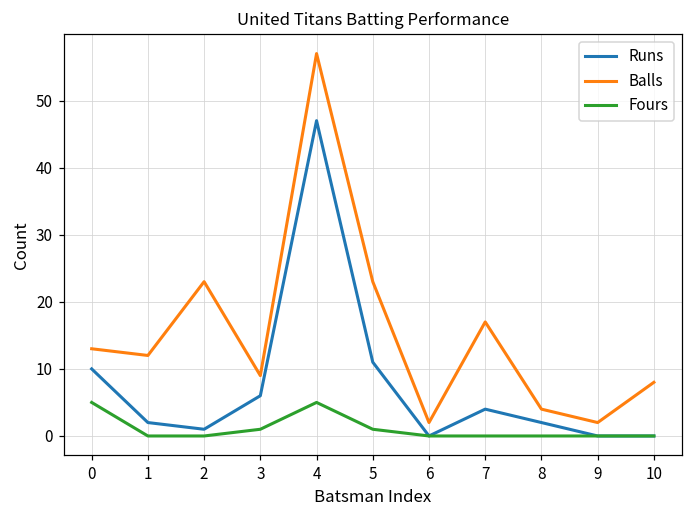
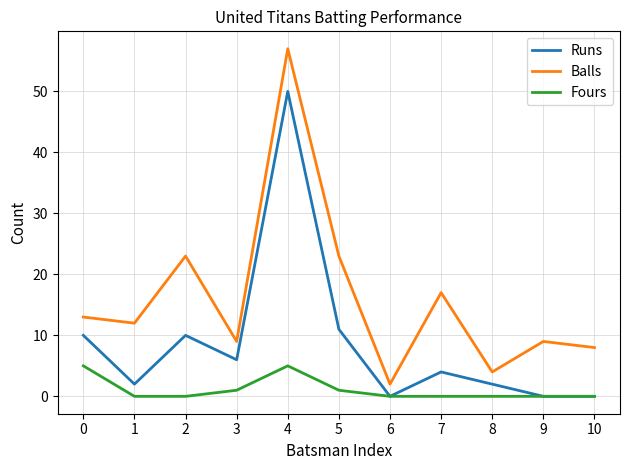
Runs, 2: 1 -> 10
Runs, 4: 47 -> 50
Balls, 9: 2 -> 9
